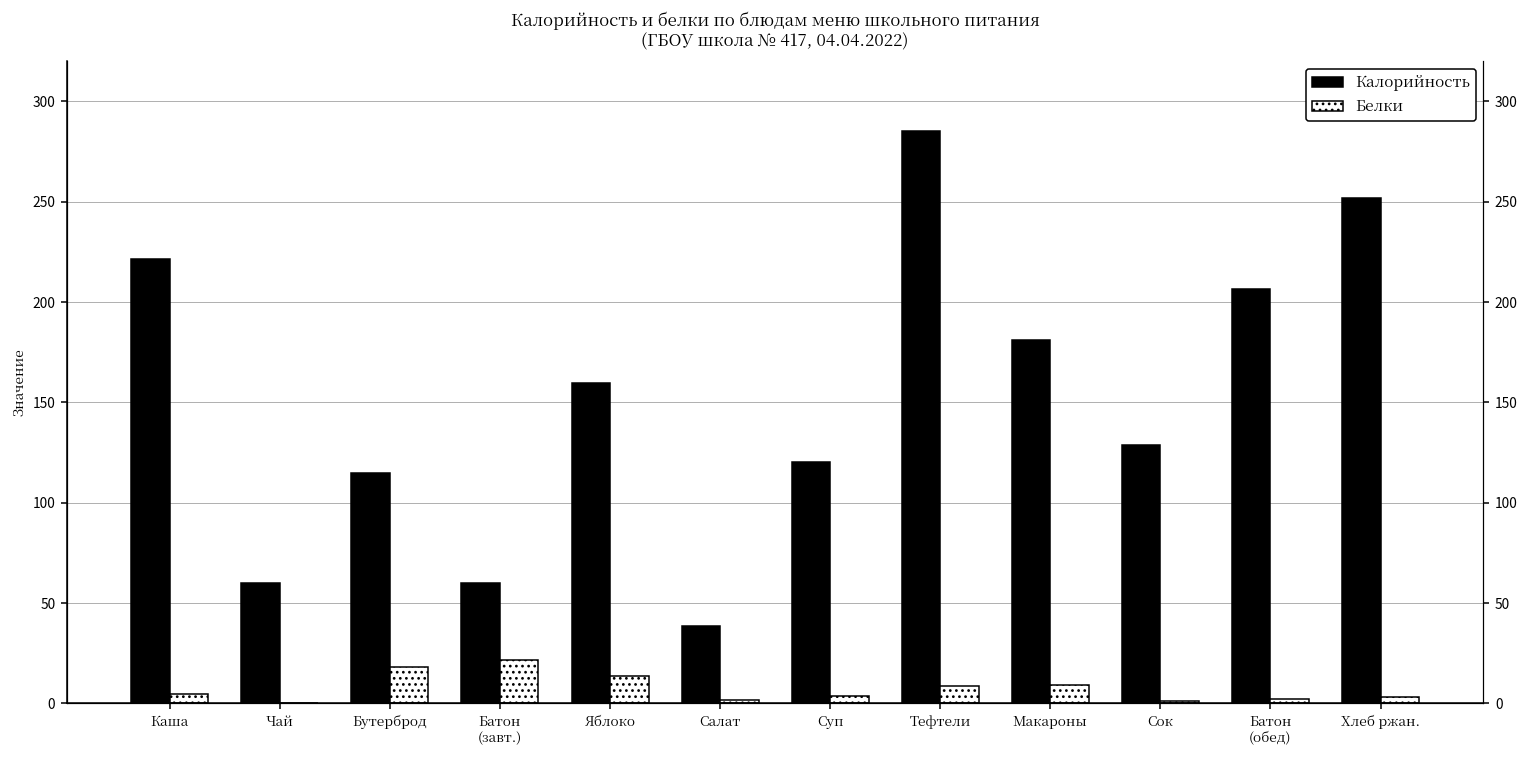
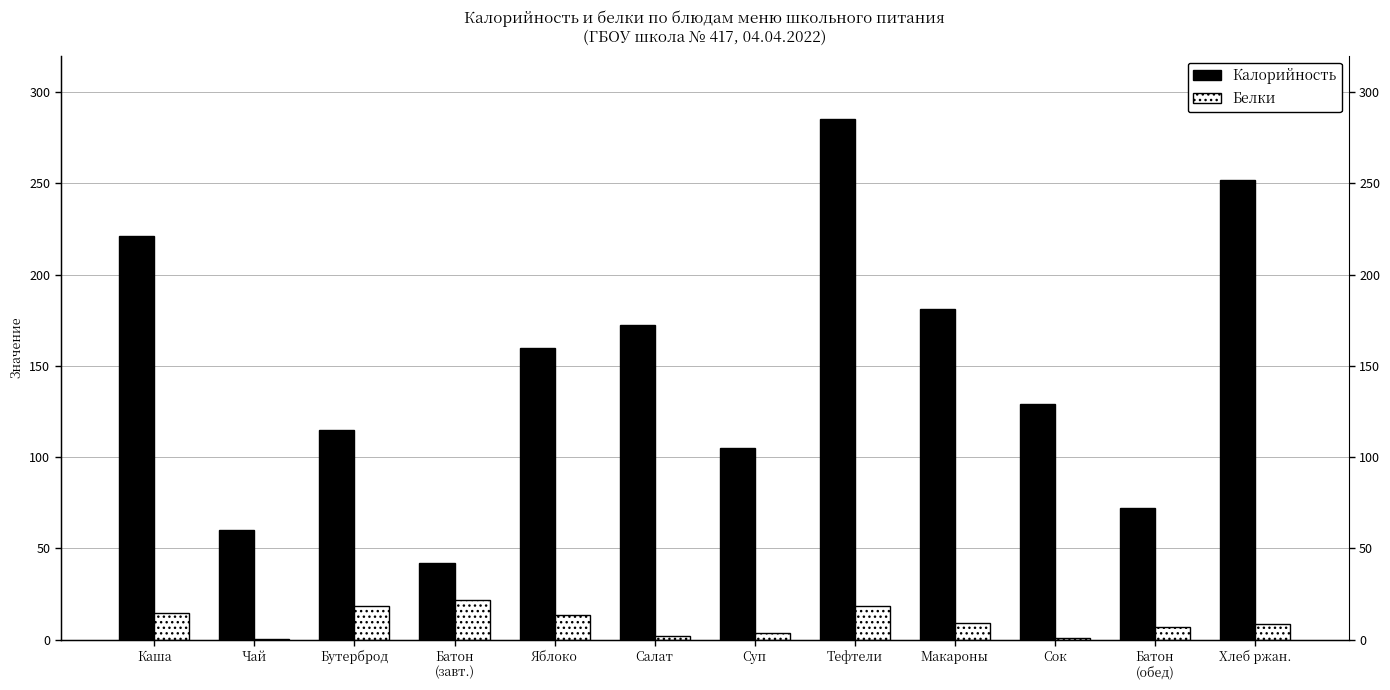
Белки, Каша: 5 -> 15
Калорийность, Батон (завт.): 60 -> 42
Калорийность, Салат: 39 -> 172
Калорийность, Суп: 120 -> 105
Белки, Тефтели: 9 -> 18
Калорийность, Батон (обед): 207 -> 72
Белки, Батон (обед): 2 -> 7
Белки, Хлеб ржан.: 3 -> 8
